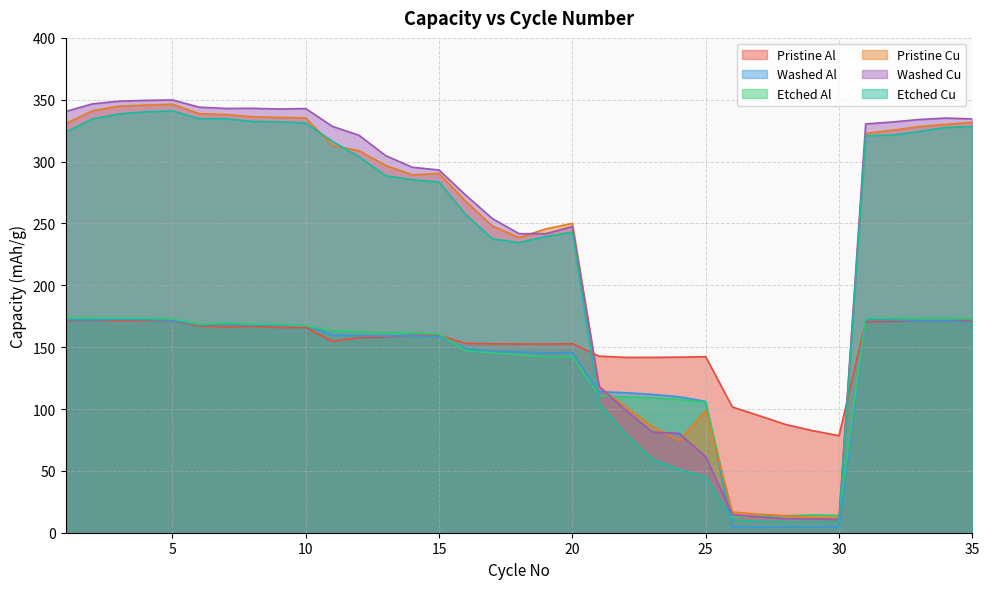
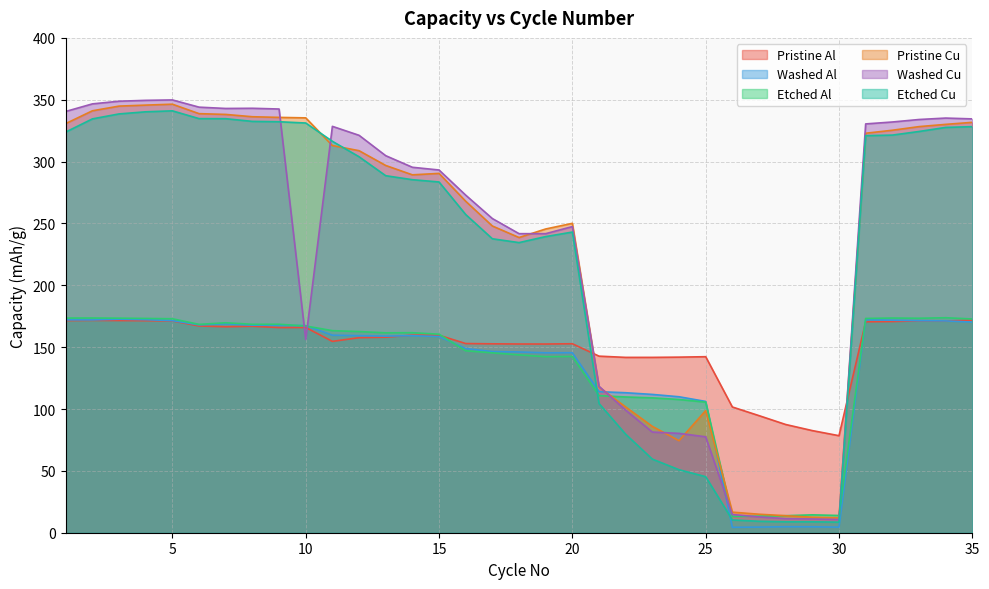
Washed Cu, 10: 343 -> 156
Washed Cu, 25: 61 -> 78
